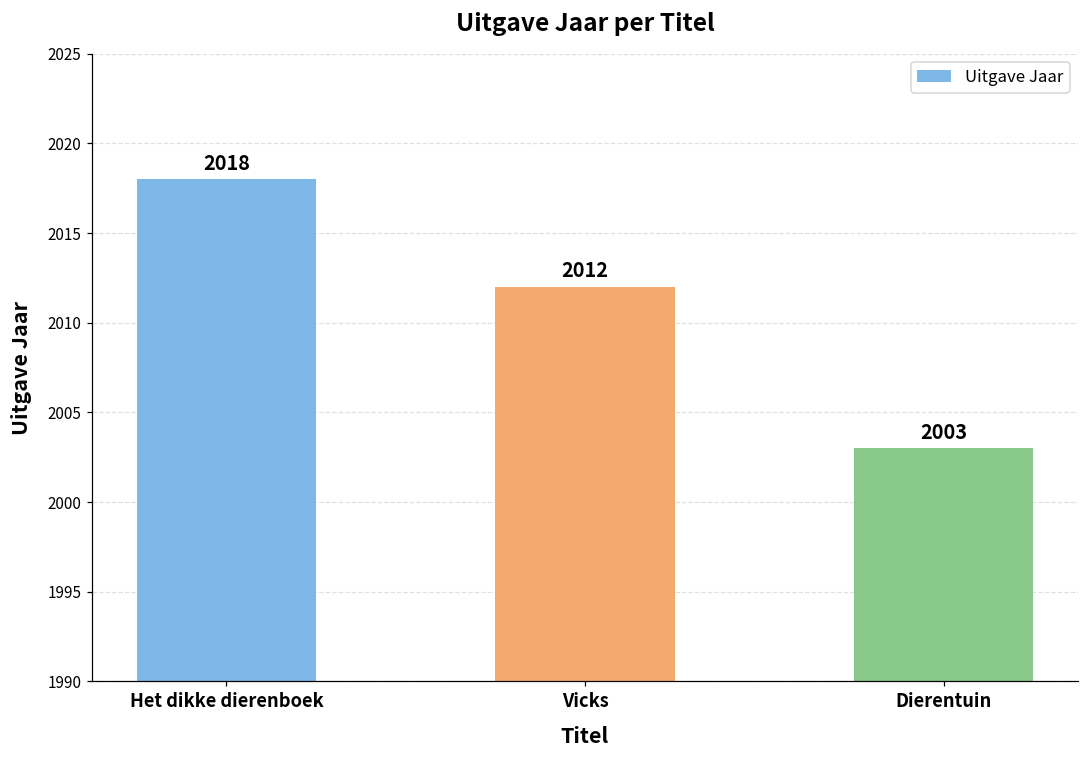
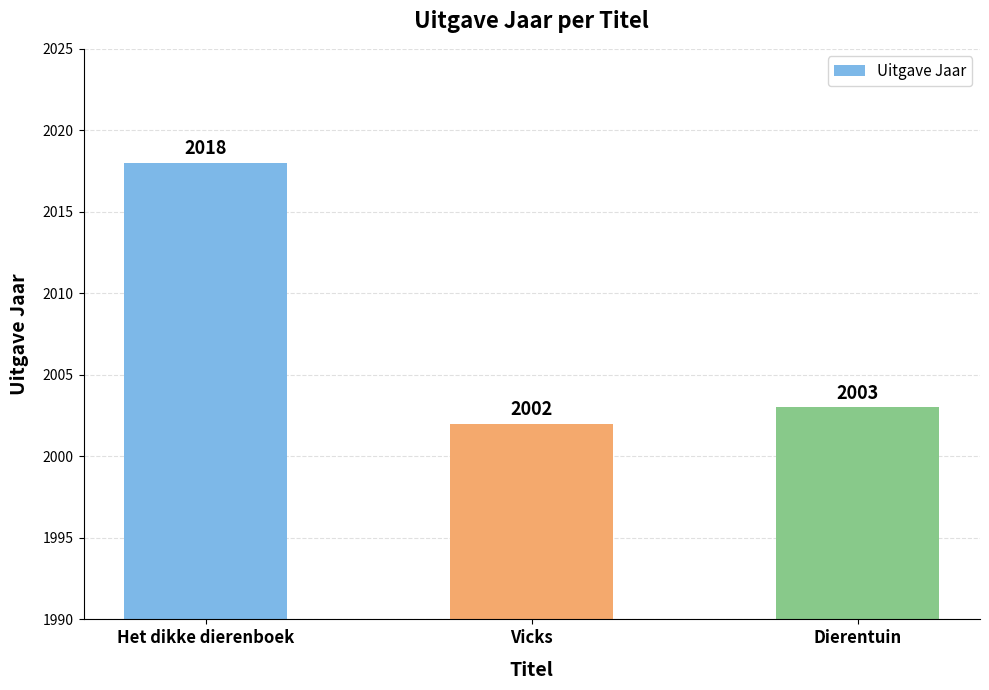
Vicks: 2012 -> 2002
